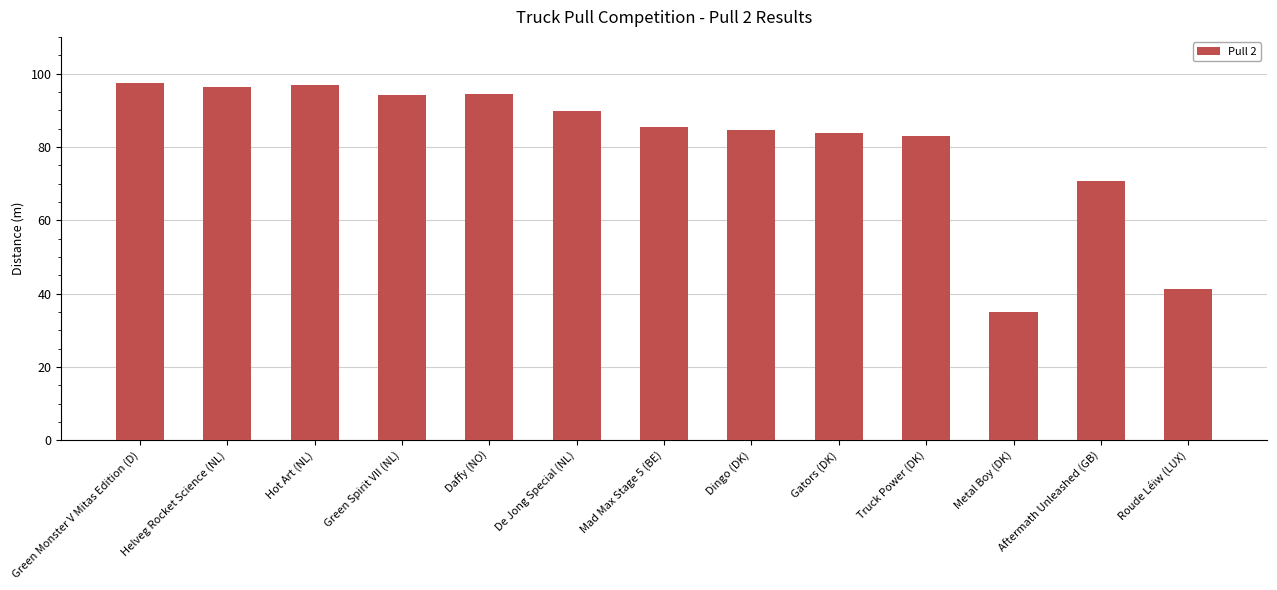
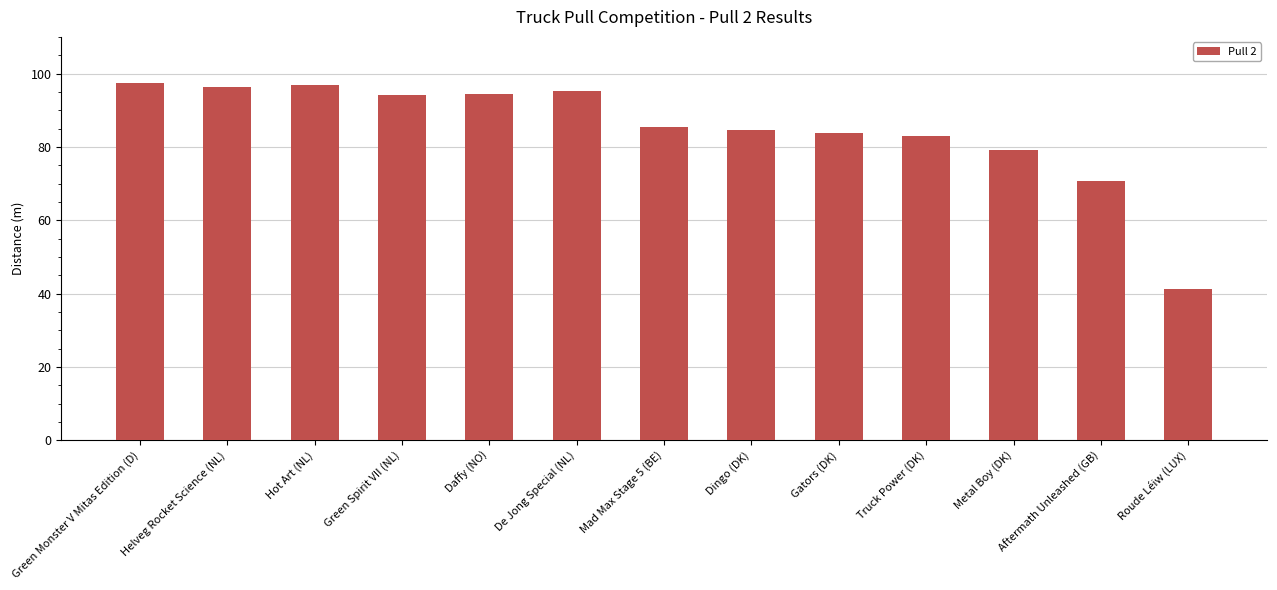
De Jong Special (NL): 90 -> 95
Metal Boy (DK): 35 -> 79
